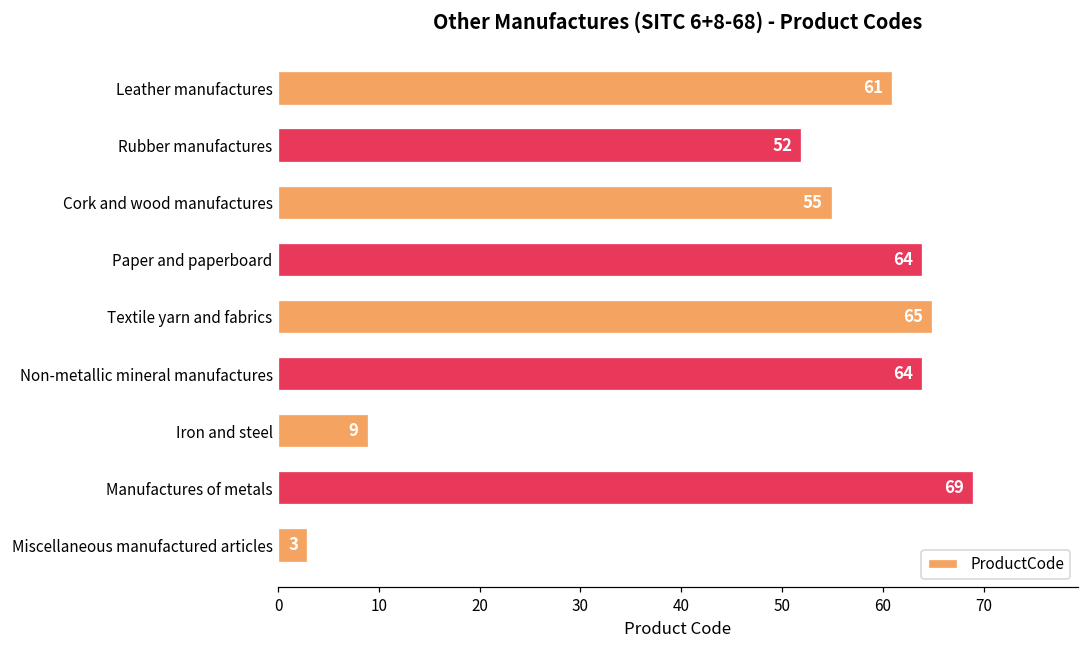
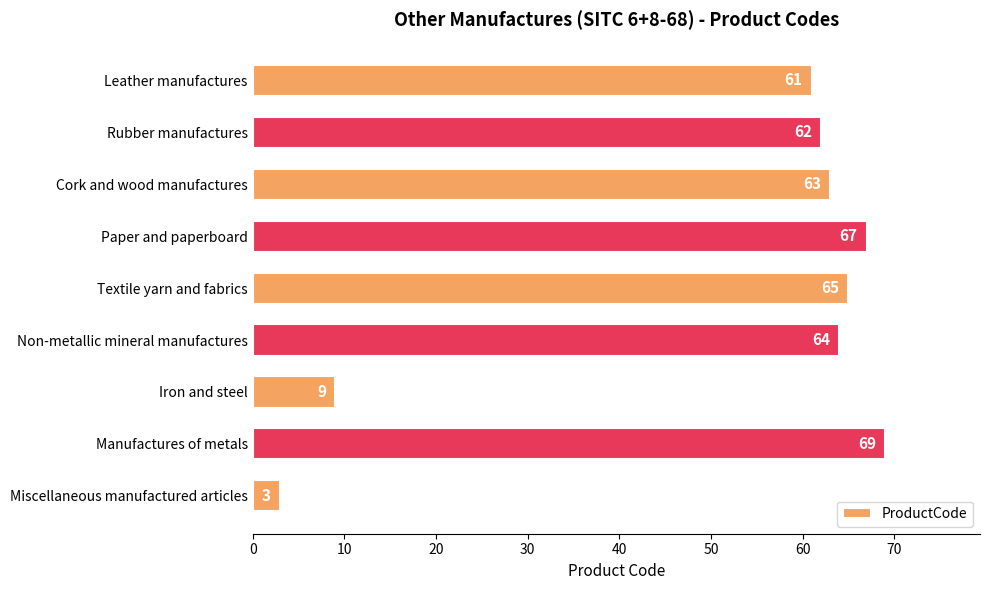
Rubber manufactures: 52 -> 62
Cork and wood manufactures: 55 -> 63
Paper and paperboard: 64 -> 67
